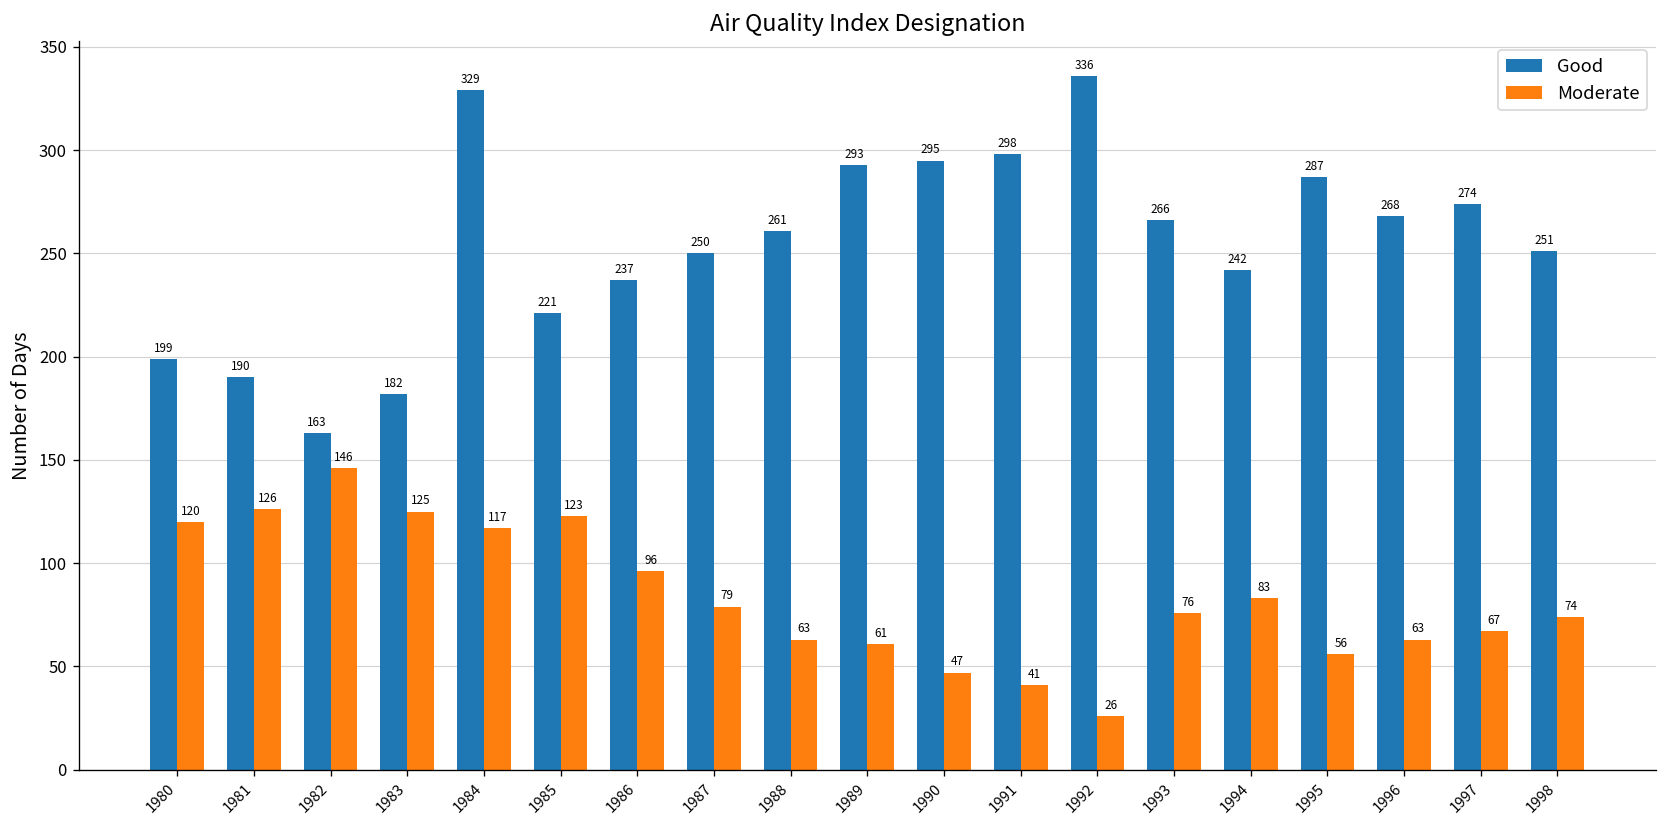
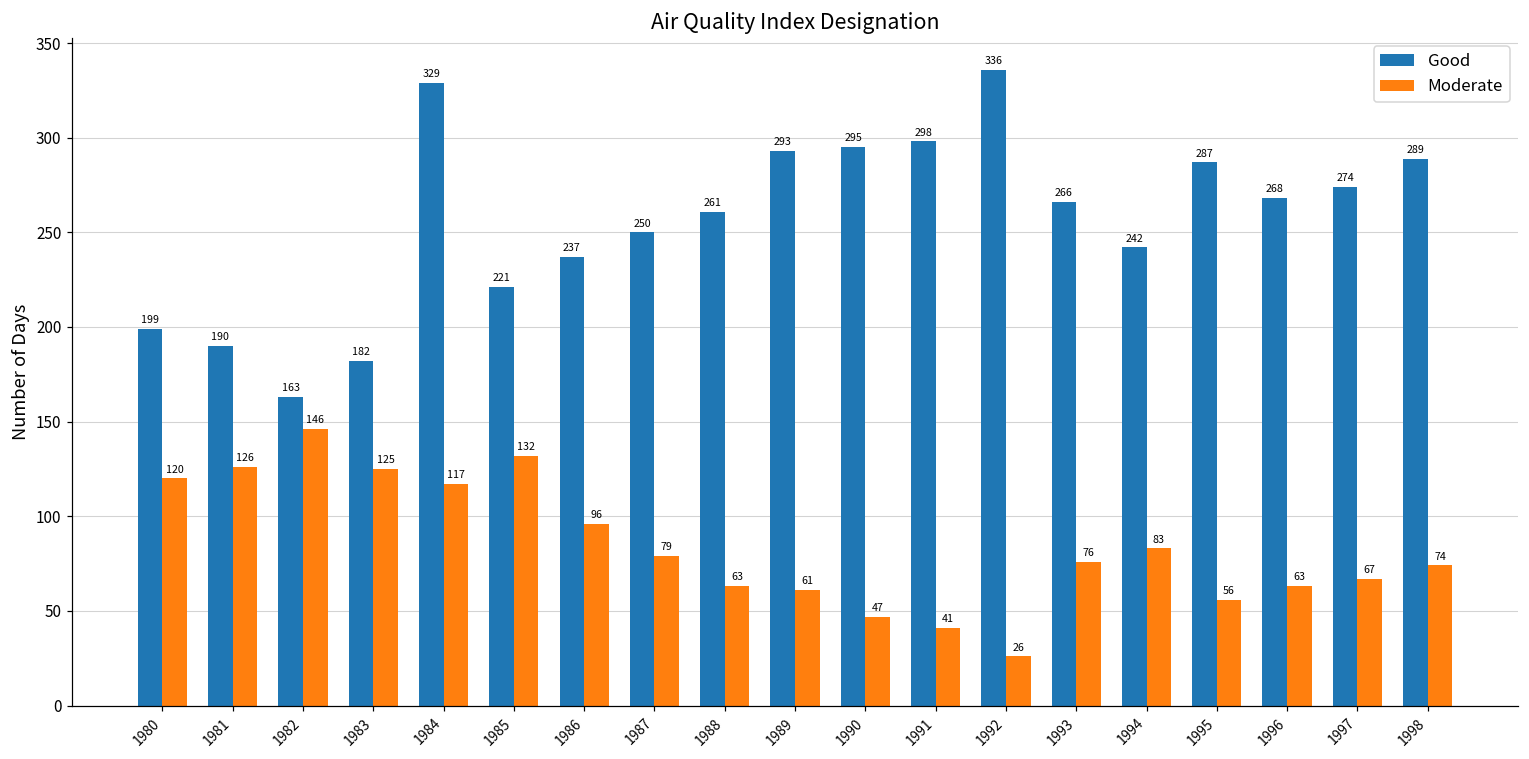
Moderate, 1985: 123 -> 132
Good, 1998: 251 -> 289
